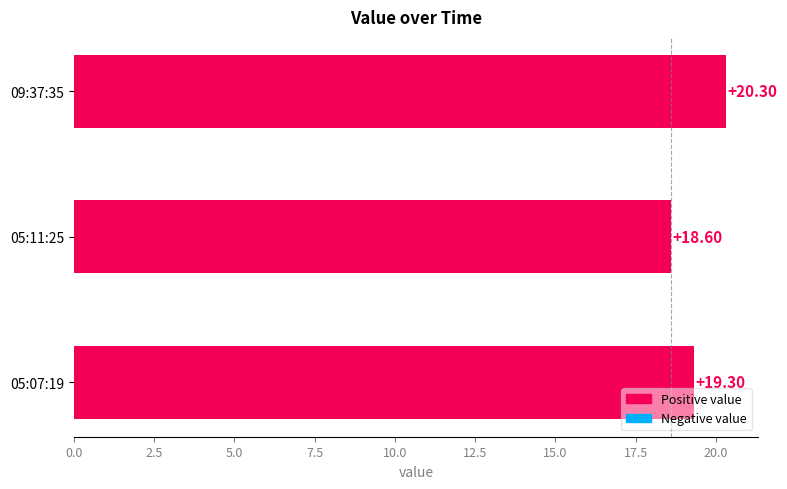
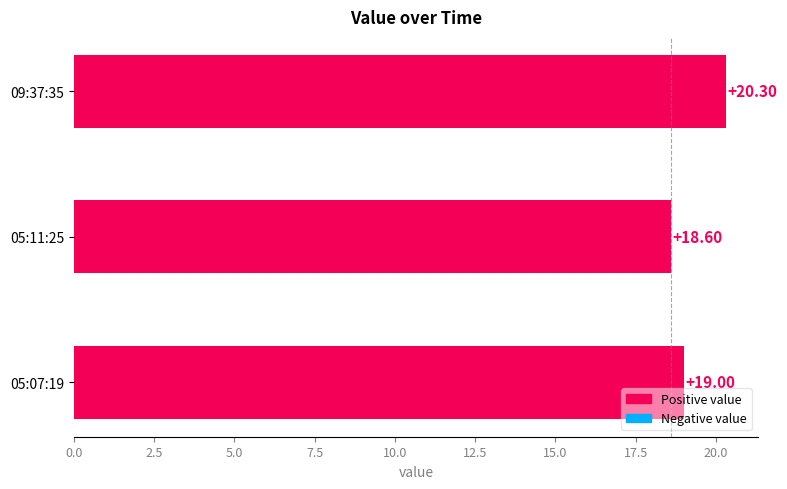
05:07:19: 19.3 -> 19.0
